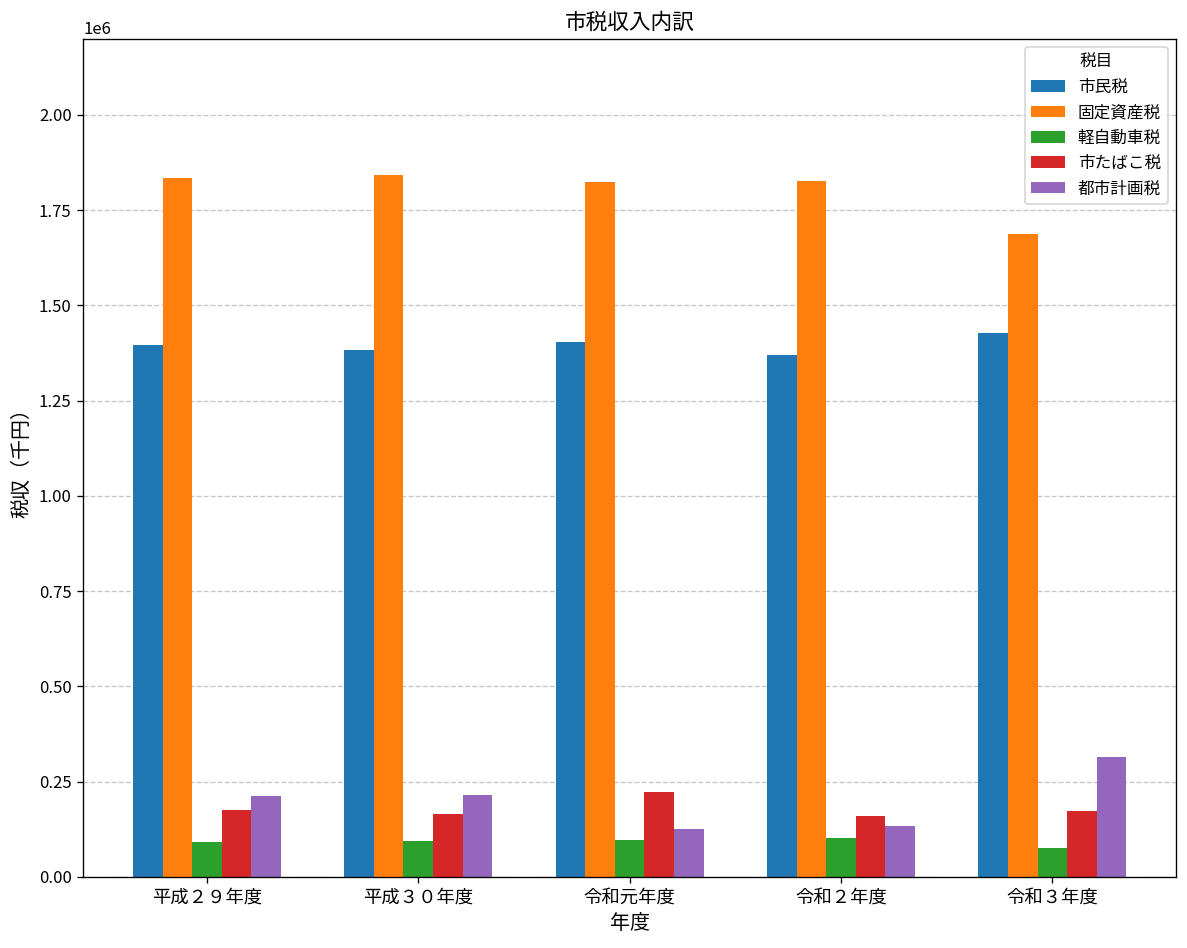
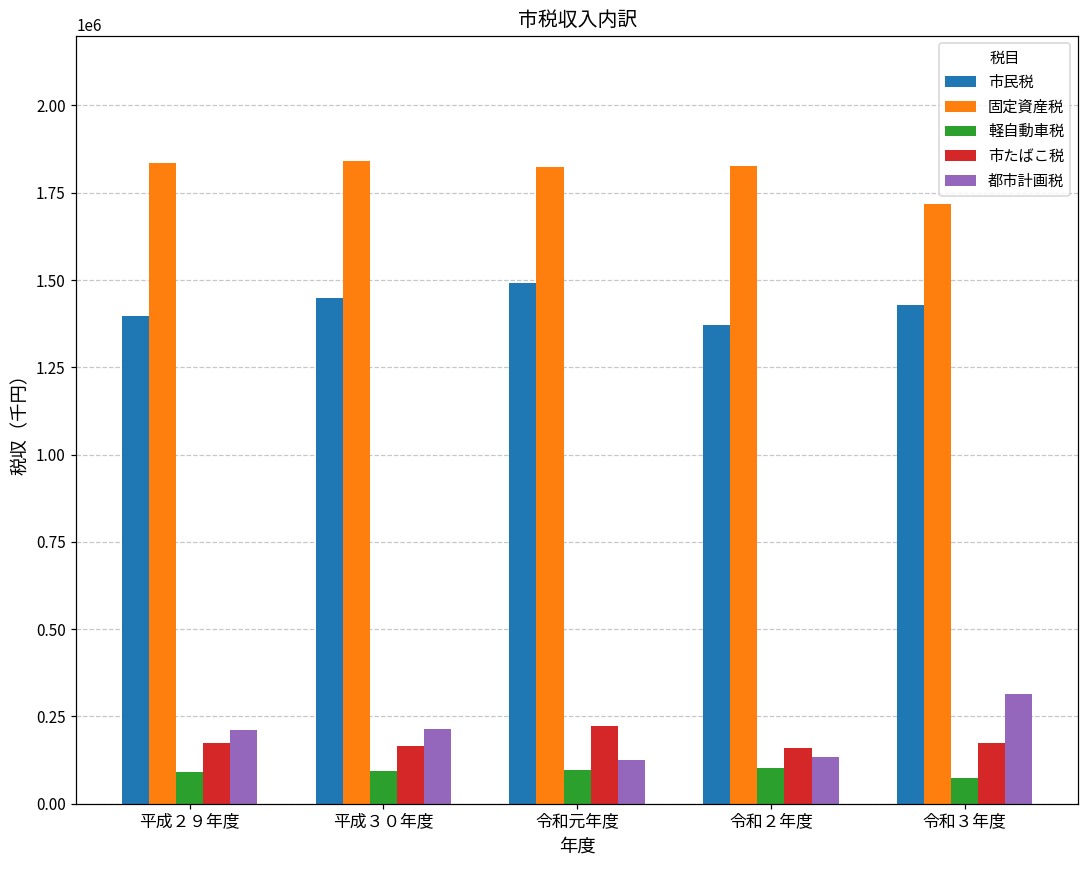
市民税, 平成３０年度: 1380000 -> 1450000
市民税, 令和元年度: 1400000 -> 1490000
固定資産税, 令和３年度: 1690000 -> 1720000
